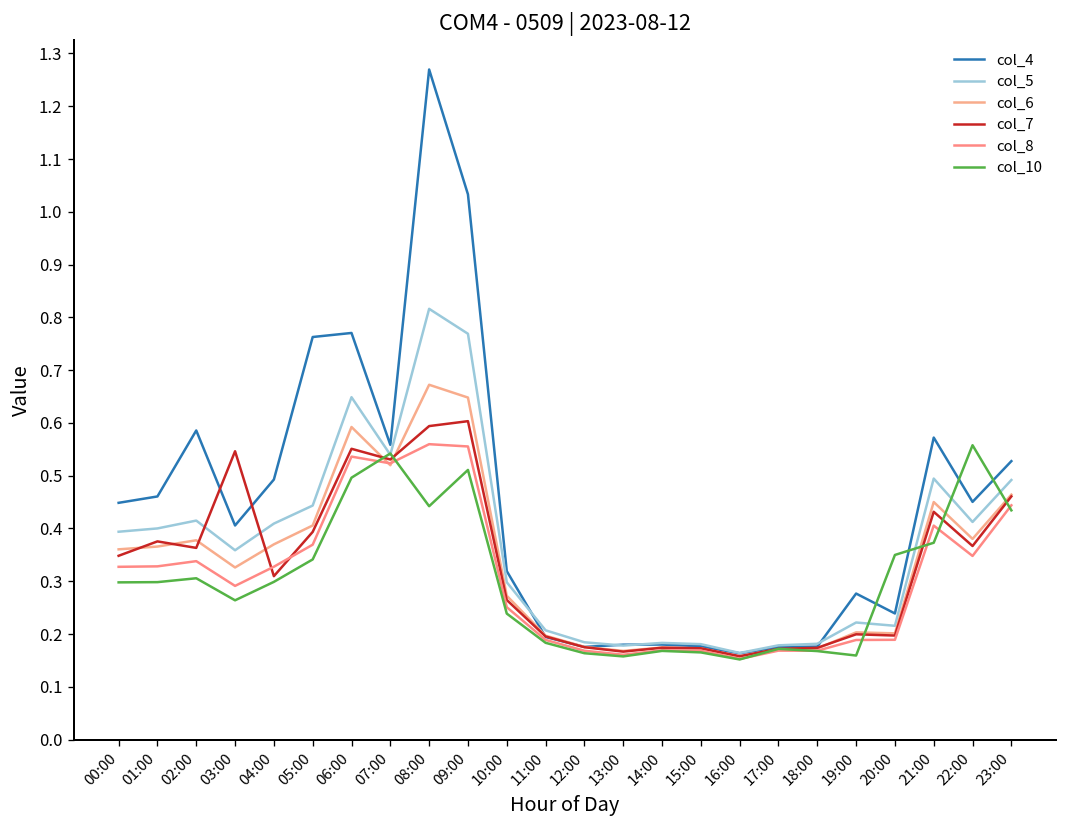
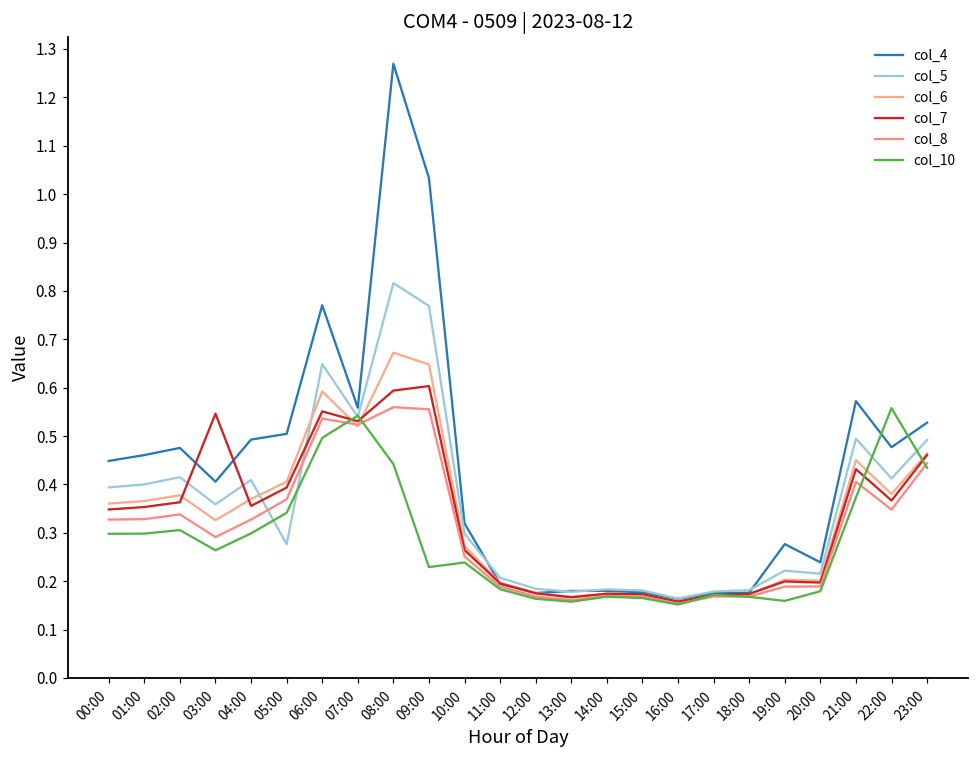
col_7, 01:00: 0.38 -> 0.35
col_4, 02:00: 0.59 -> 0.48
col_7, 04:00: 0.31 -> 0.36
col_4, 05:00: 0.76 -> 0.50
col_5, 05:00: 0.44 -> 0.28
col_10, 09:00: 0.51 -> 0.23
col_10, 20:00: 0.35 -> 0.18
col_4, 22:00: 0.45 -> 0.48
